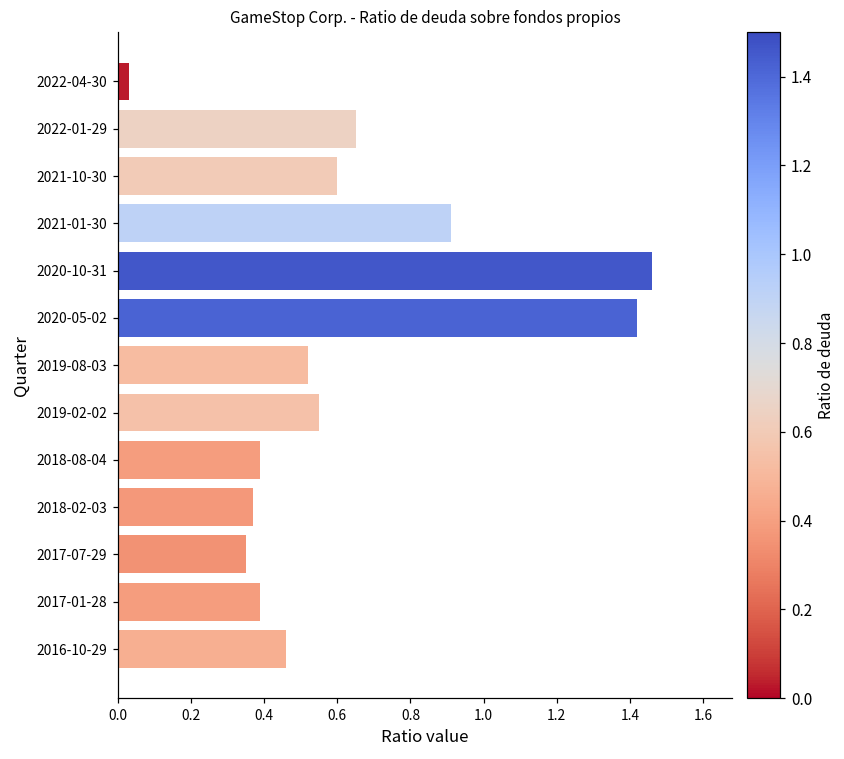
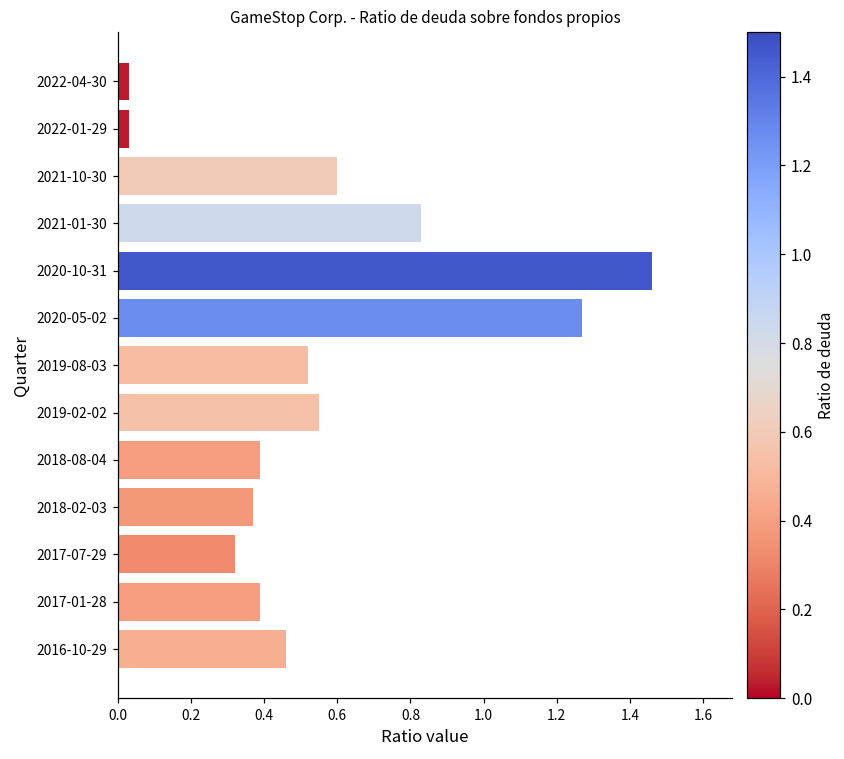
2022-01-29: 0.65 -> 0.03
2021-01-30: 0.91 -> 0.83
2020-05-02: 1.42 -> 1.27
2017-07-29: 0.35 -> 0.32
